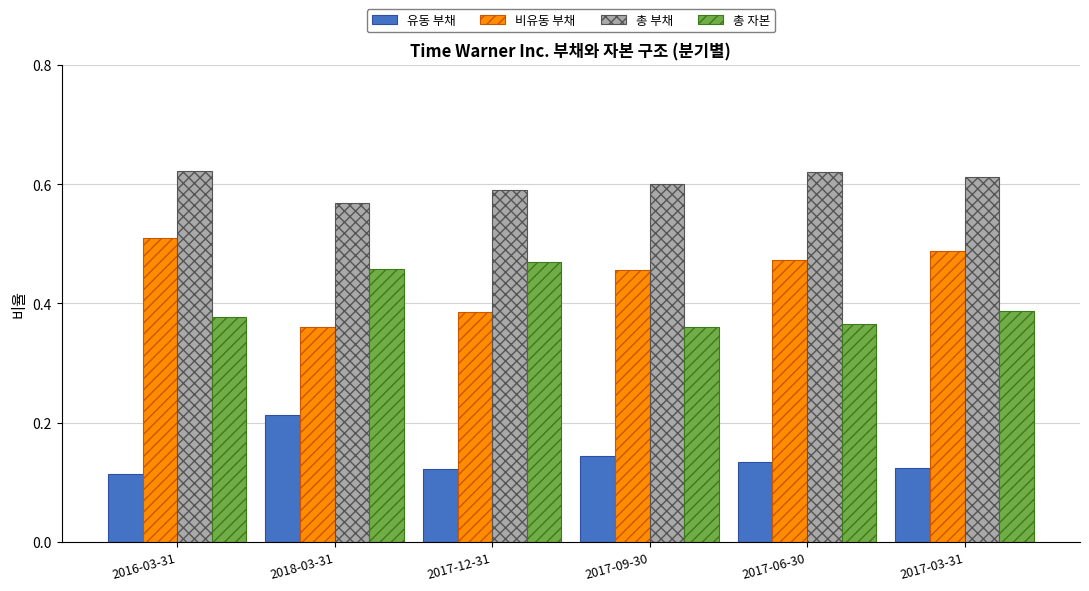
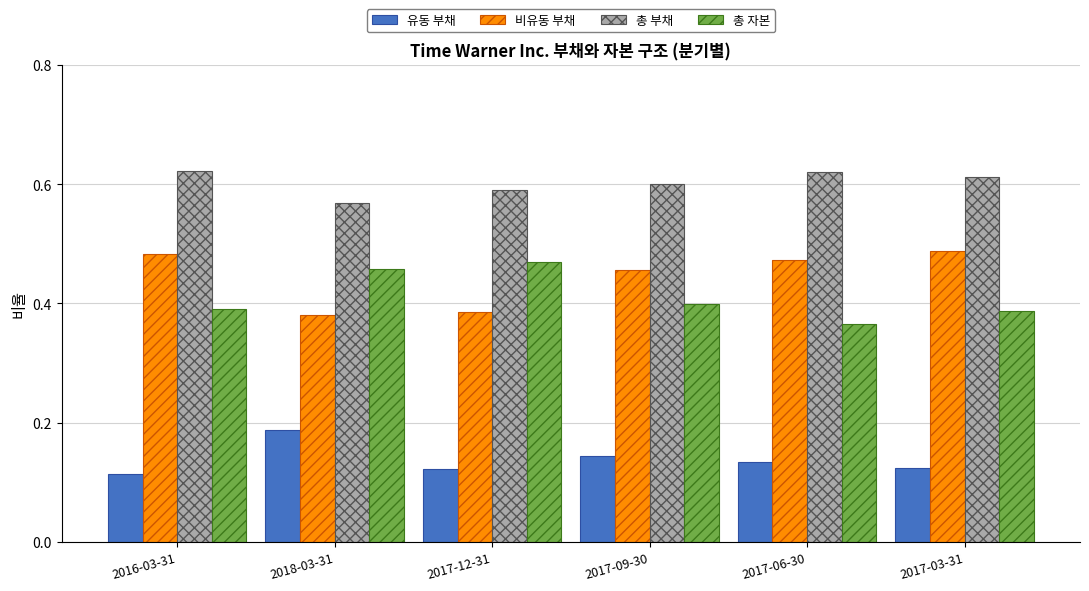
비유동 부채, 2016-03-31: 0.51 -> 0.48
총 자본, 2016-03-31: 0.38 -> 0.39
유동 부채, 2018-03-31: 0.21 -> 0.19
비유동 부채, 2018-03-31: 0.36 -> 0.38
총 자본, 2017-09-30: 0.36 -> 0.40
